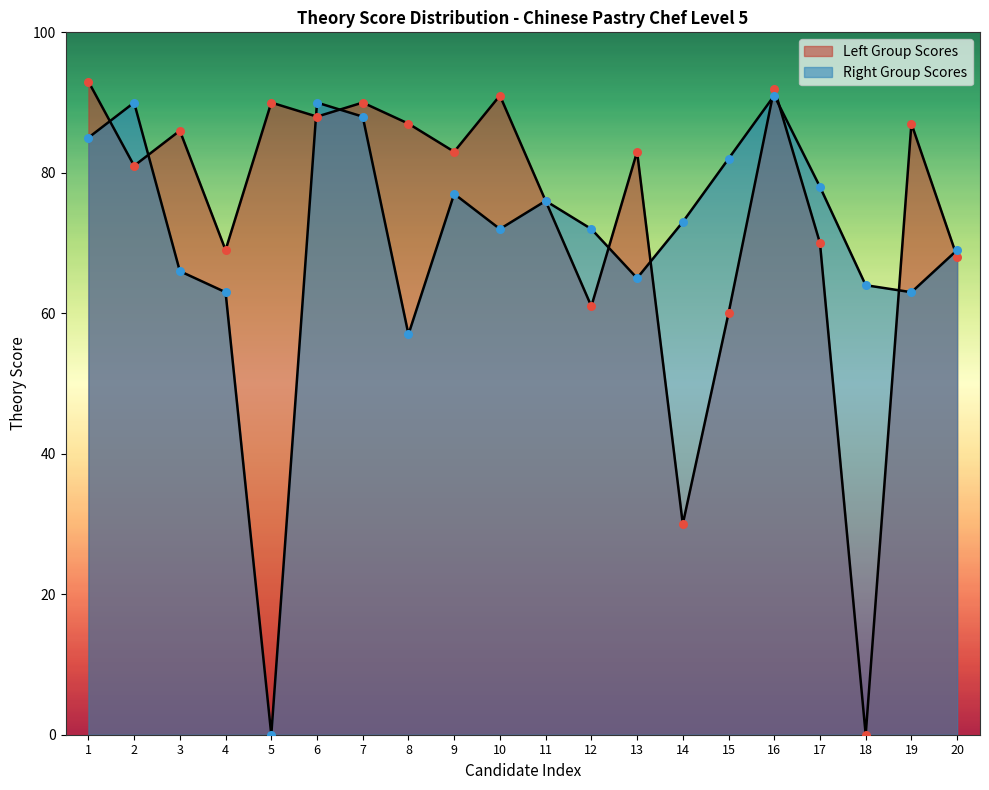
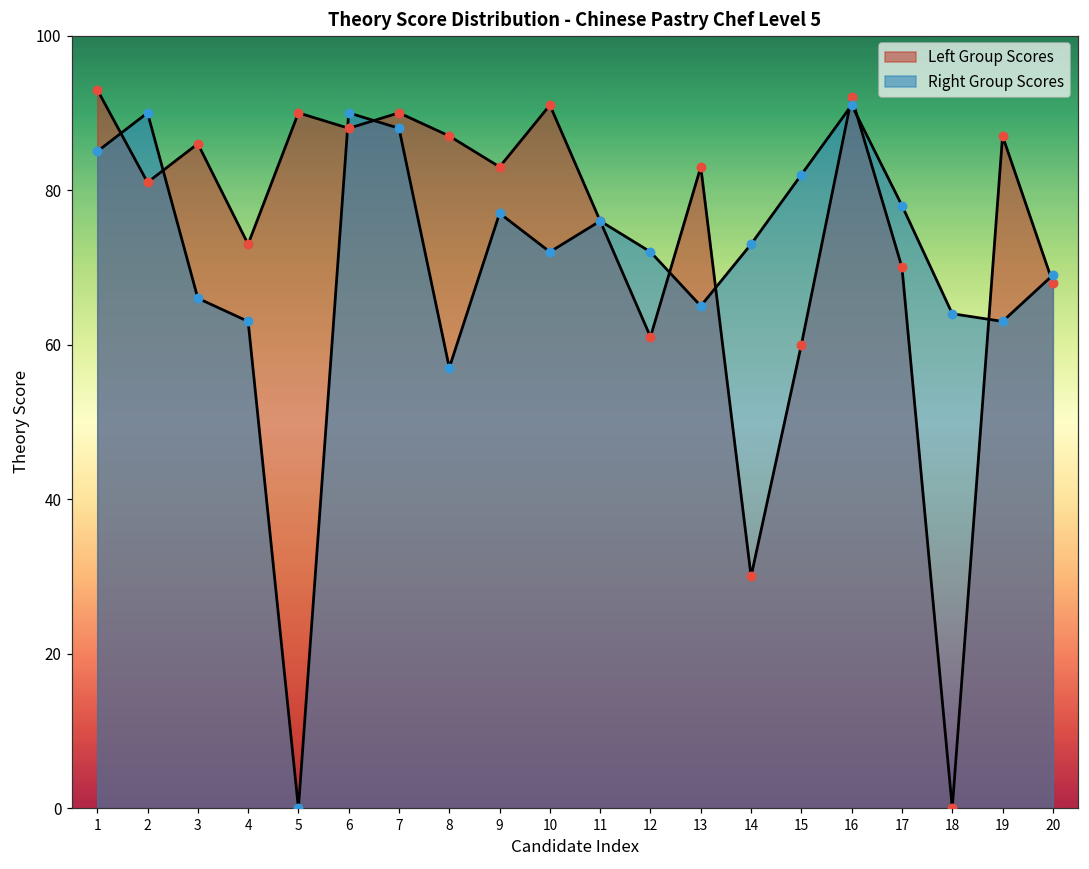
Left Group Scores, 4: 69 -> 73
